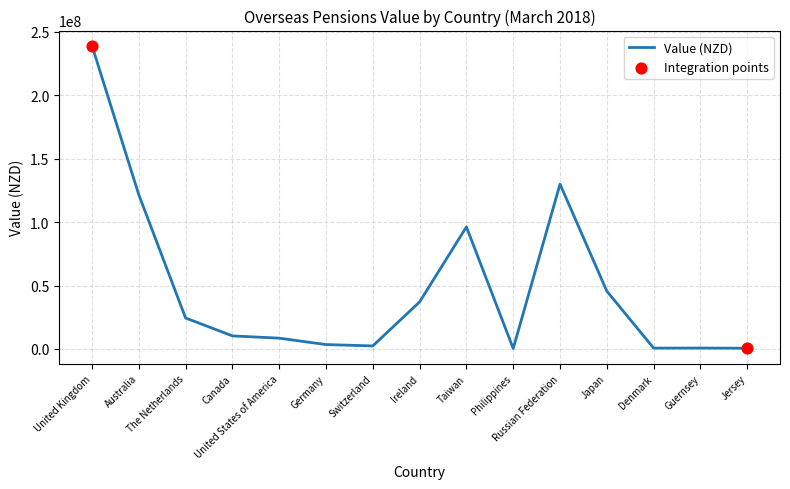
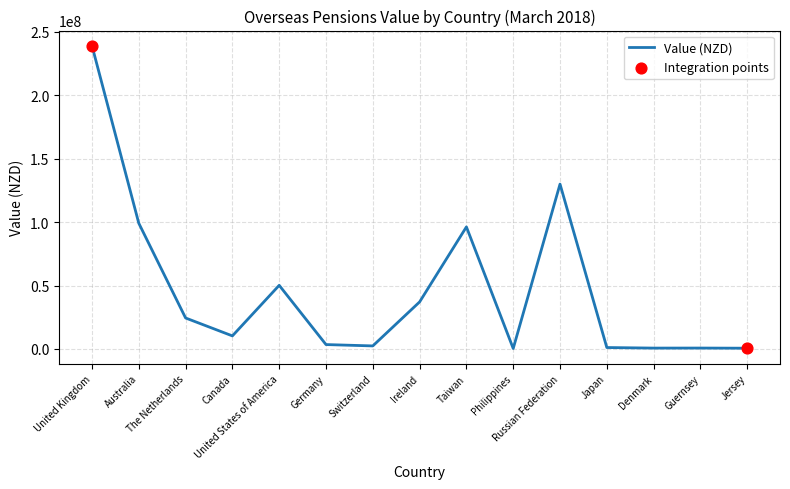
Value (NZD), Australia: 122000000 -> 99000000
Value (NZD), United States of America: 8000000 -> 50000000
Value (NZD), Japan: 46000000 -> 1000000
